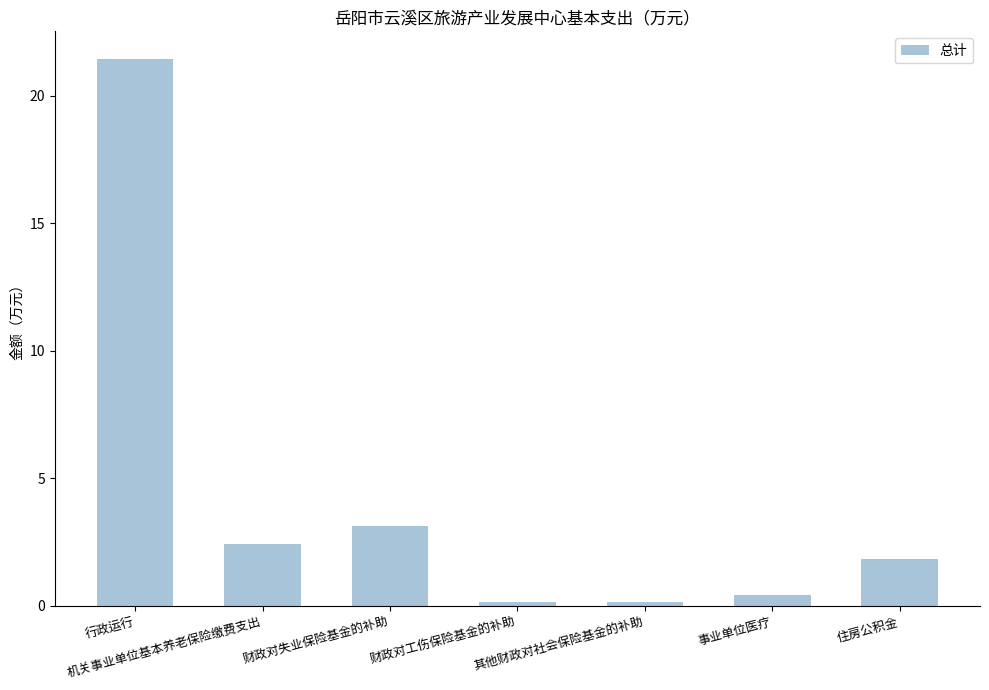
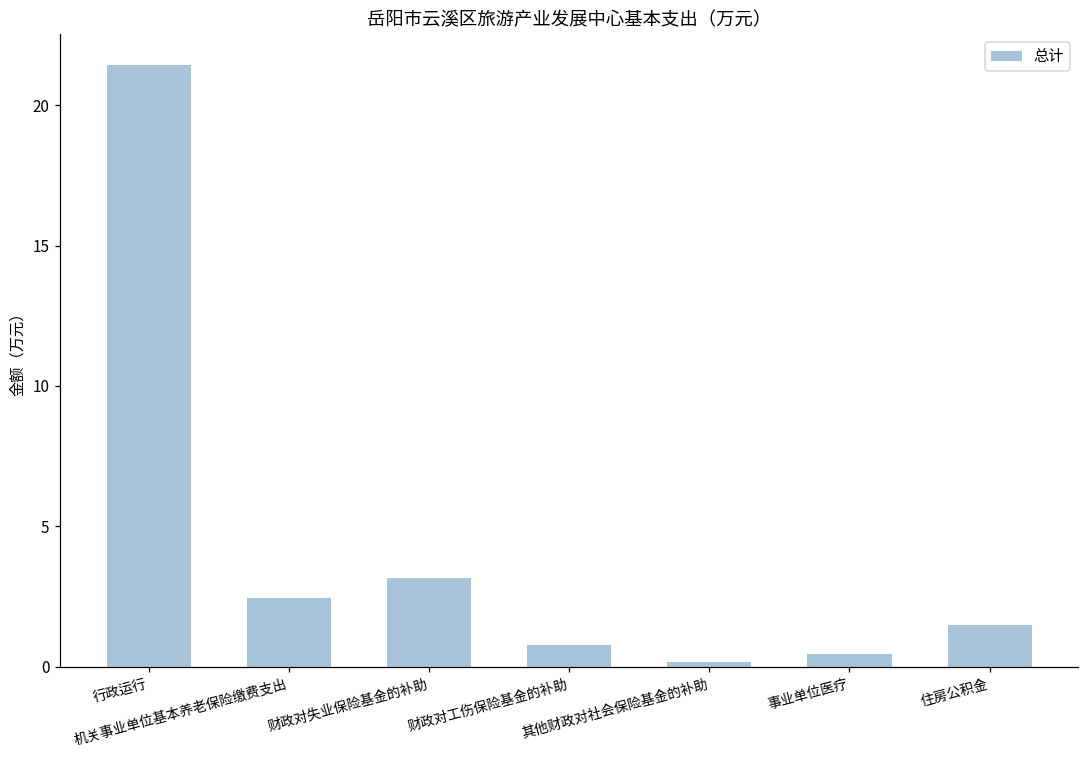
财政对工伤保险基金的补助: 0.2 -> 0.8
住房公积金: 1.8 -> 1.5
